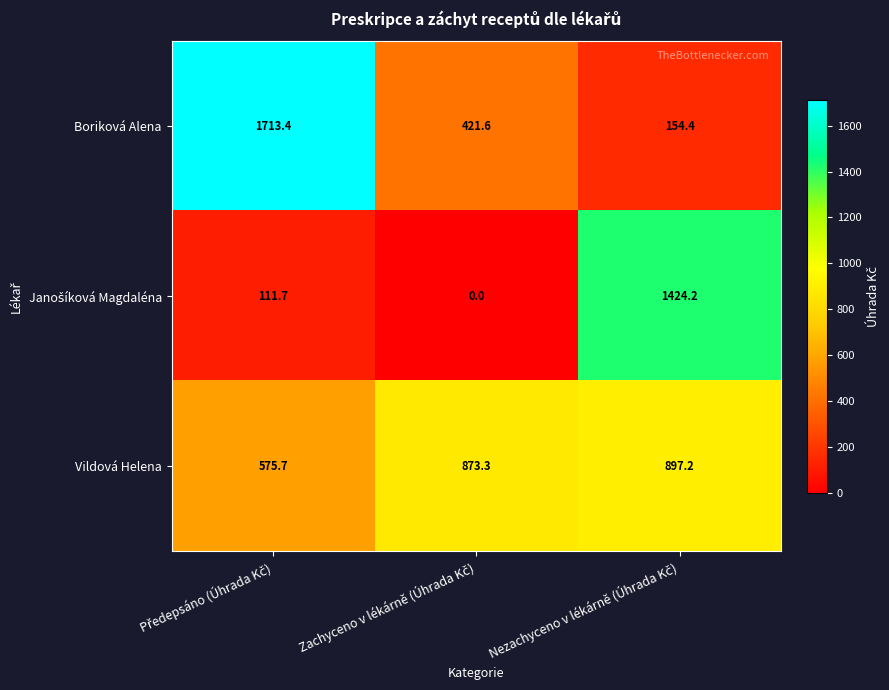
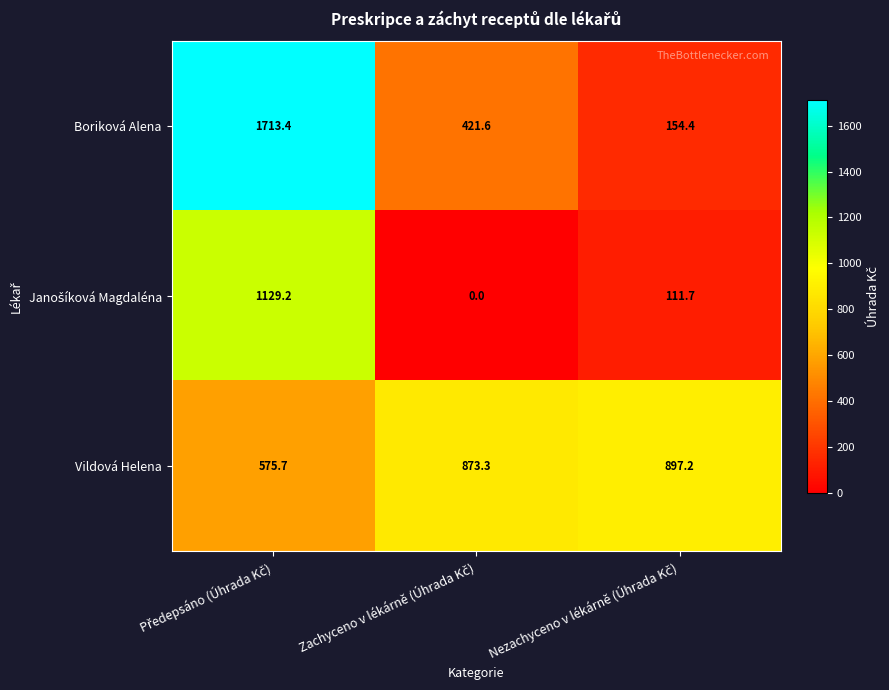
Janošíková Magdaléna, Předepsáno (Úhrada Kč): 111.7 -> 1129.2
Janošíková Magdaléna, Nezachyceno v lékárně (Úhrada Kč): 1424.2 -> 111.7
